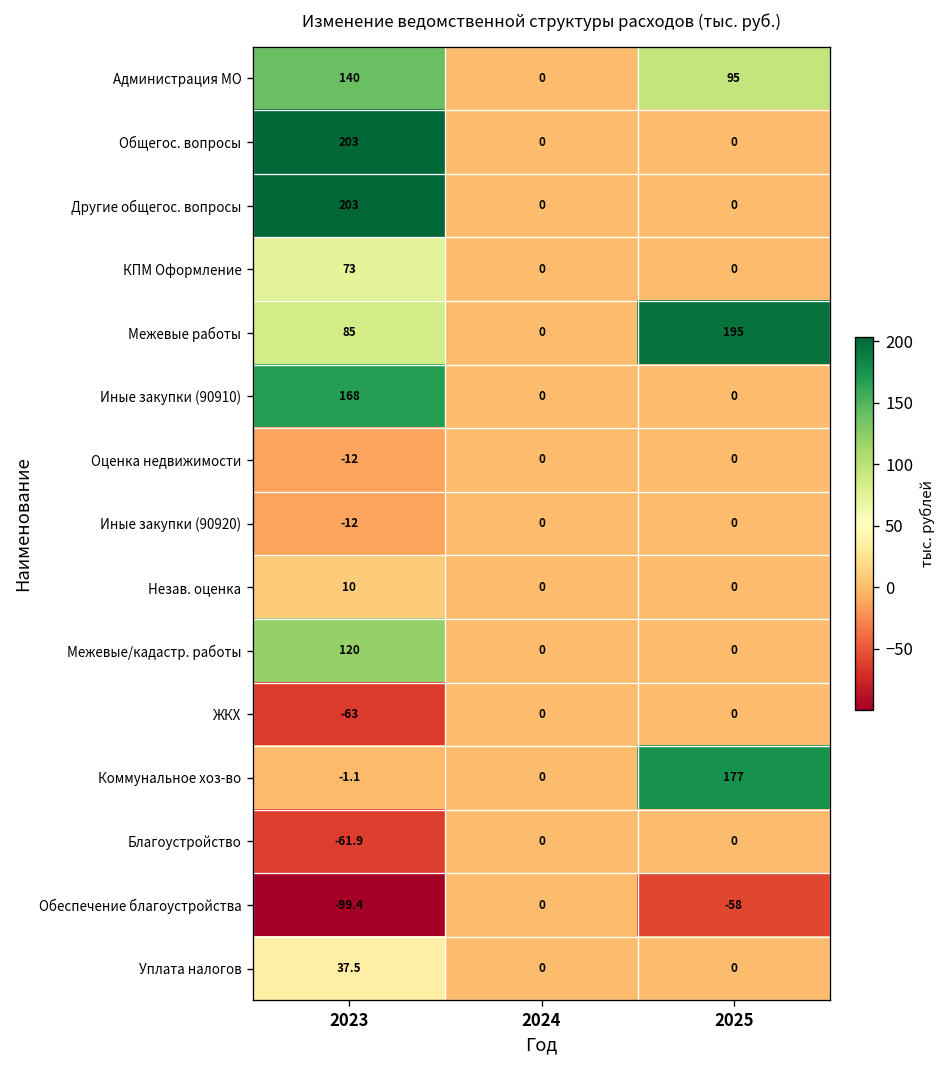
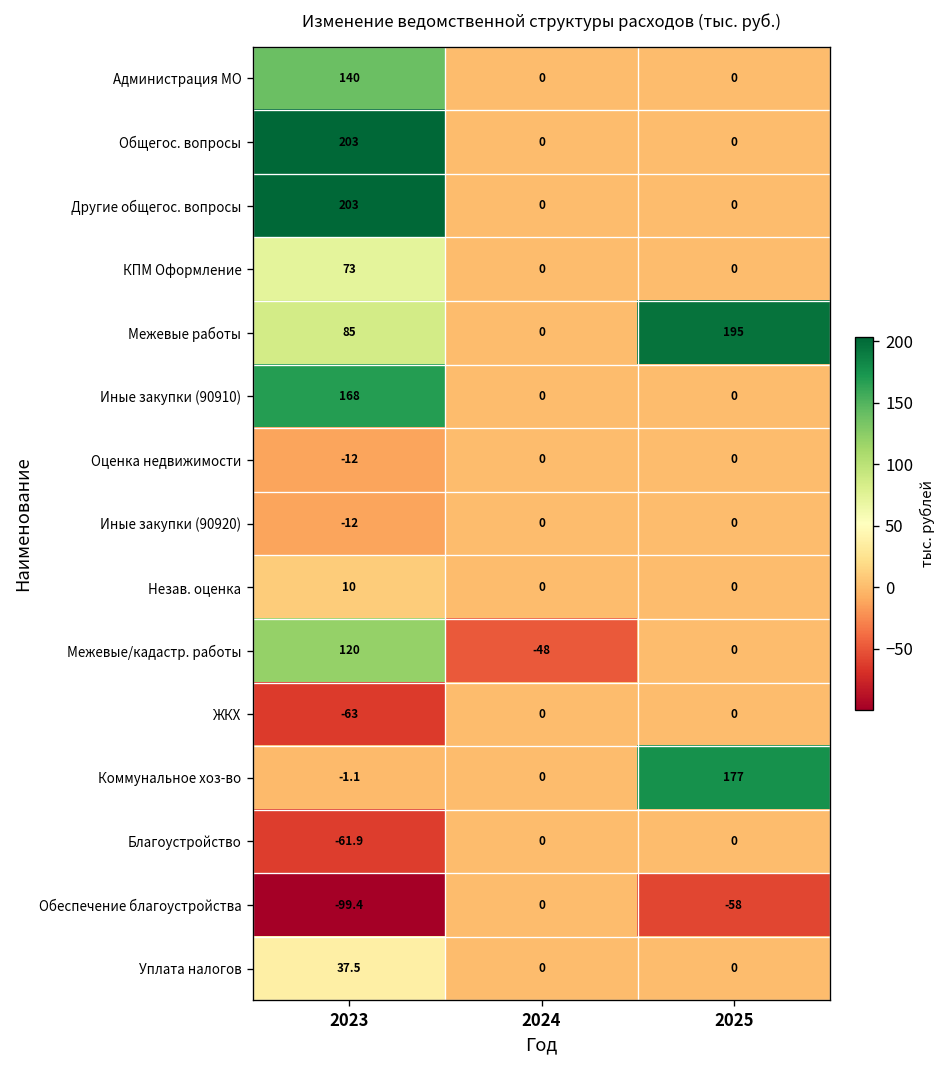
Администрация МО, 2025: 95 -> 0
Межевые/кадастр. работы, 2024: 0 -> -48
